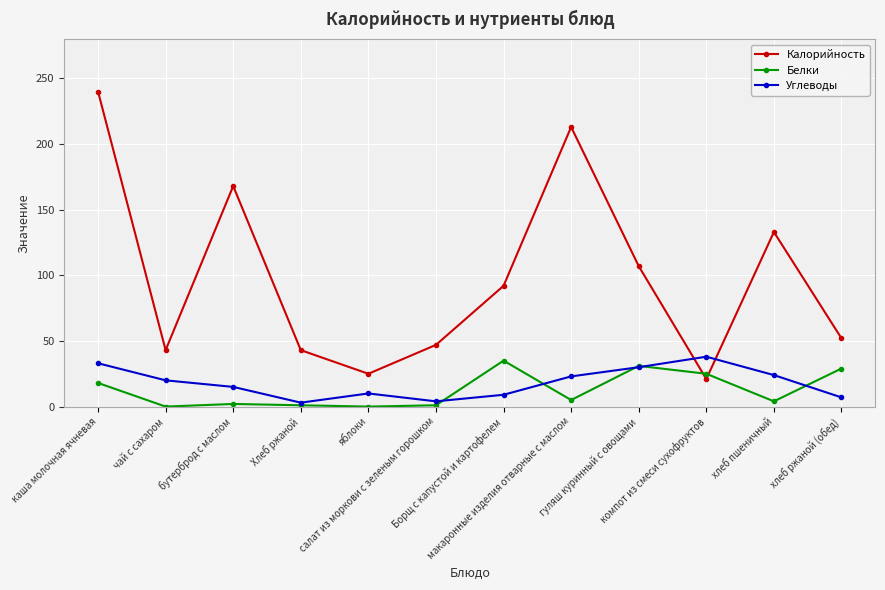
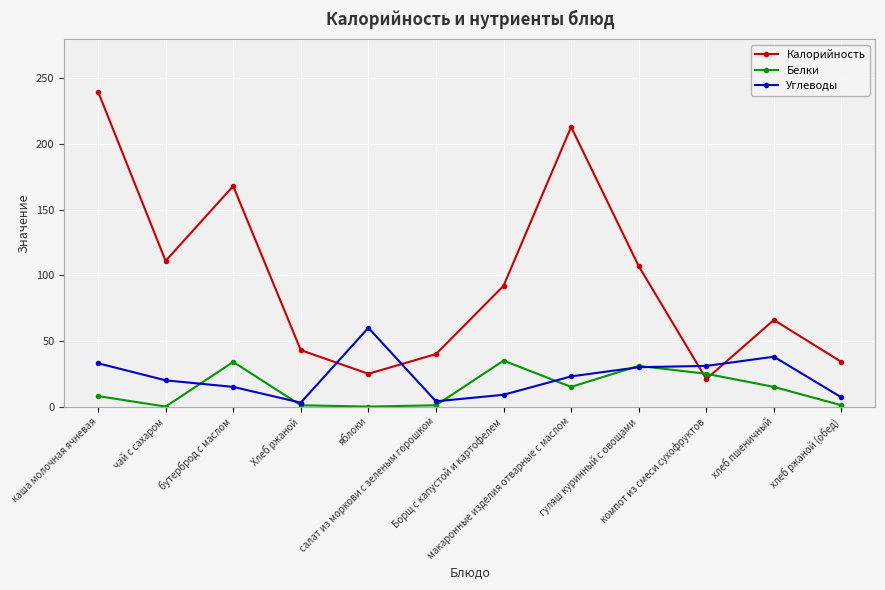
Белки, каша молочная ячневая: 18 -> 8
Калорийность, чай с сахаром: 43 -> 111
Белки, бутерброд с маслом: 2 -> 34
Углеводы, яблоки: 10 -> 60
Калорийность, салат из моркови с зеленым горошком: 47 -> 40
Белки, макаронные изделия отварные с маслом: 5 -> 15
Углеводы, компот из смеси сухофруктов: 38 -> 31
Калорийность, хлеб пшеничный: 133 -> 66
Белки, хлеб пшеничный: 4 -> 15
Углеводы, хлеб пшеничный: 24 -> 38
Калорийность, хлеб ржаной (обед): 52 -> 34
Белки, хлеб ржаной (обед): 29 -> 1
